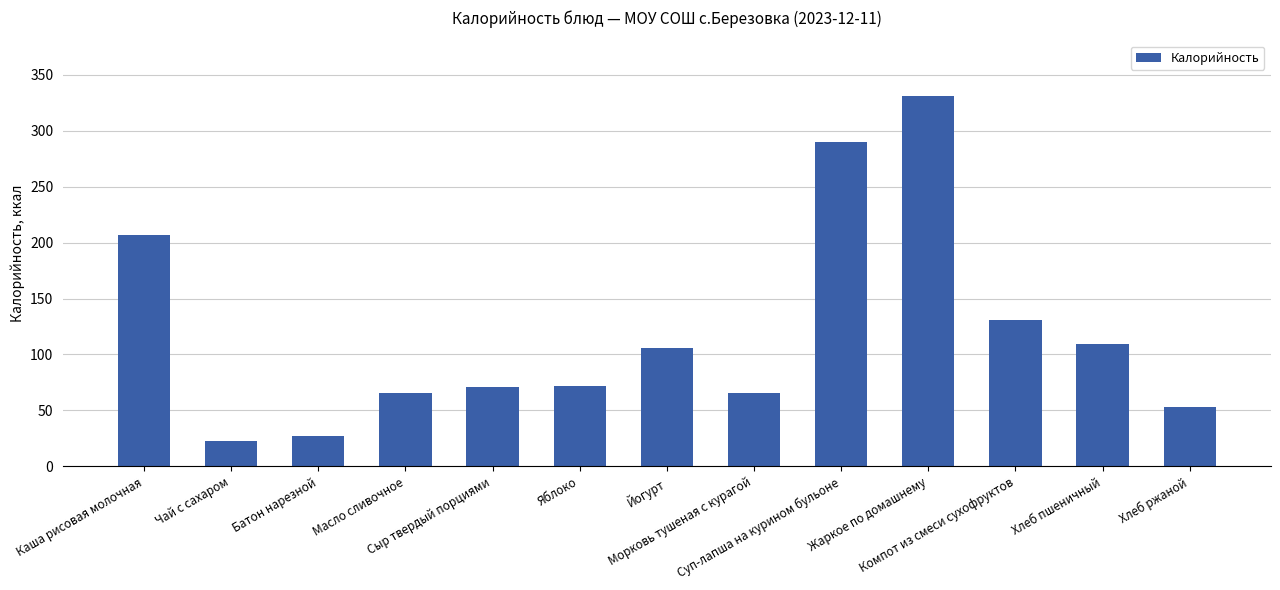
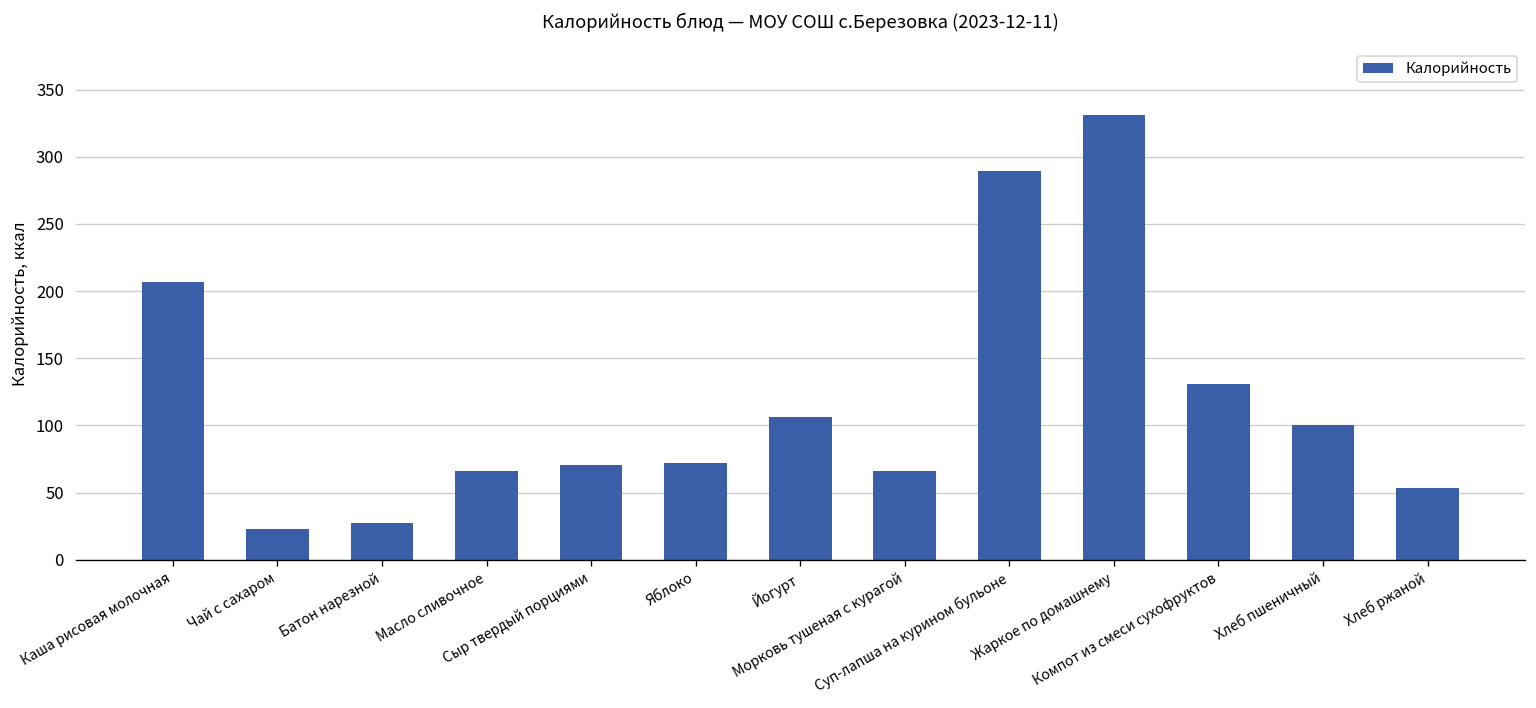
Хлеб пшеничный: 110 -> 100
